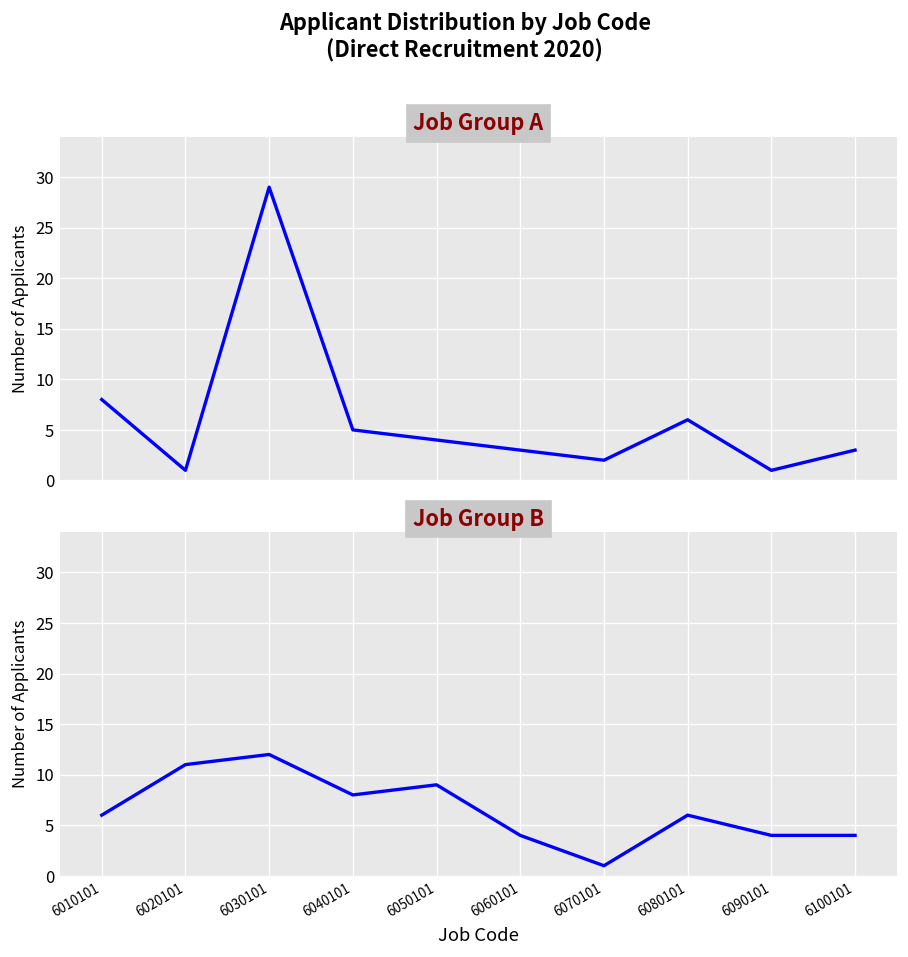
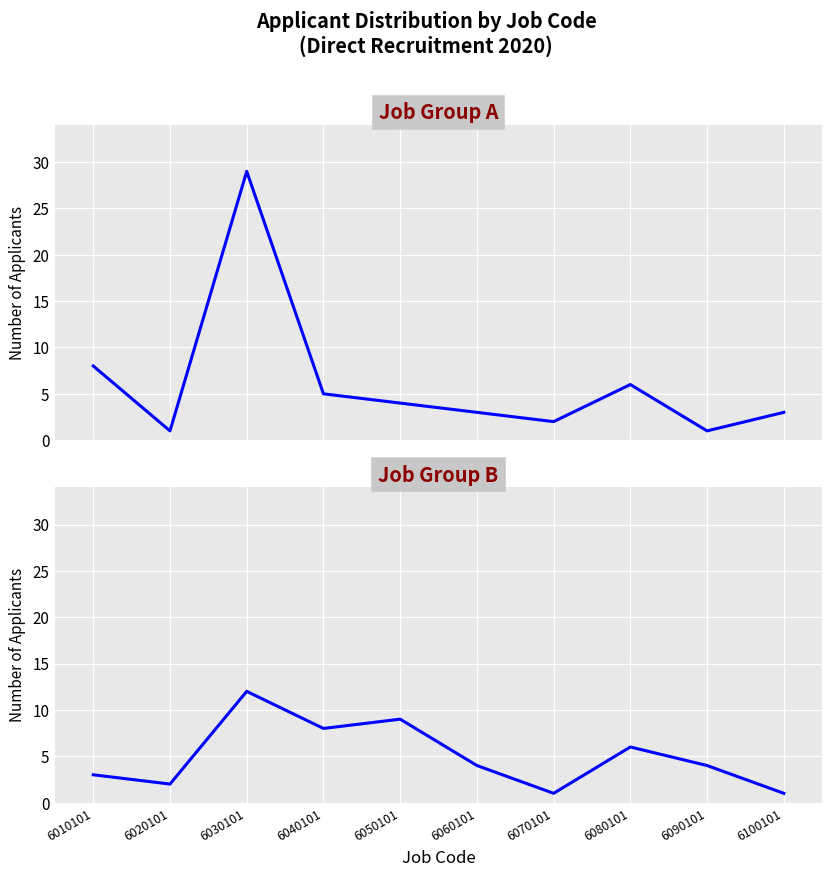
Job Group B, 6010101: 6 -> 3
Job Group B, 6020101: 11 -> 2
Job Group B, 6100101: 4 -> 1
